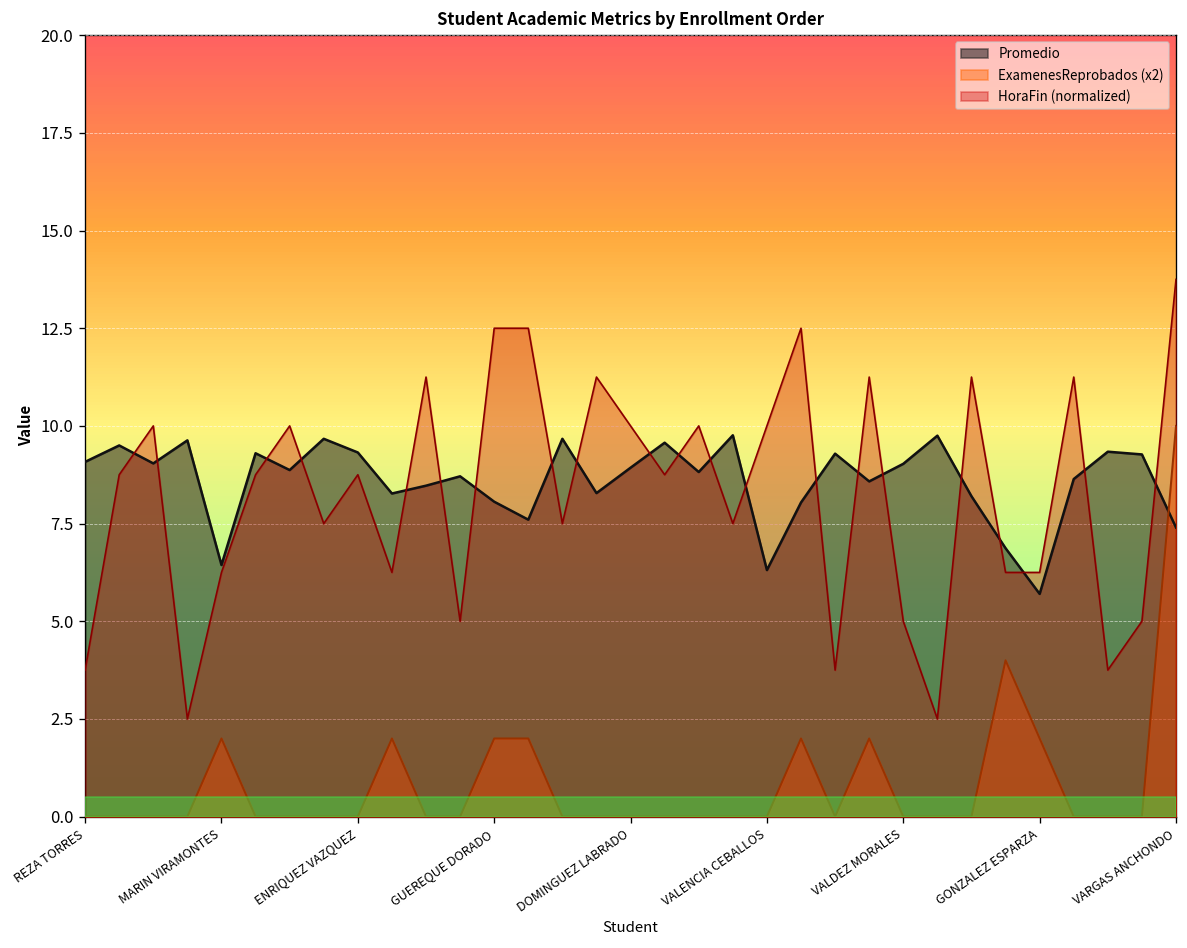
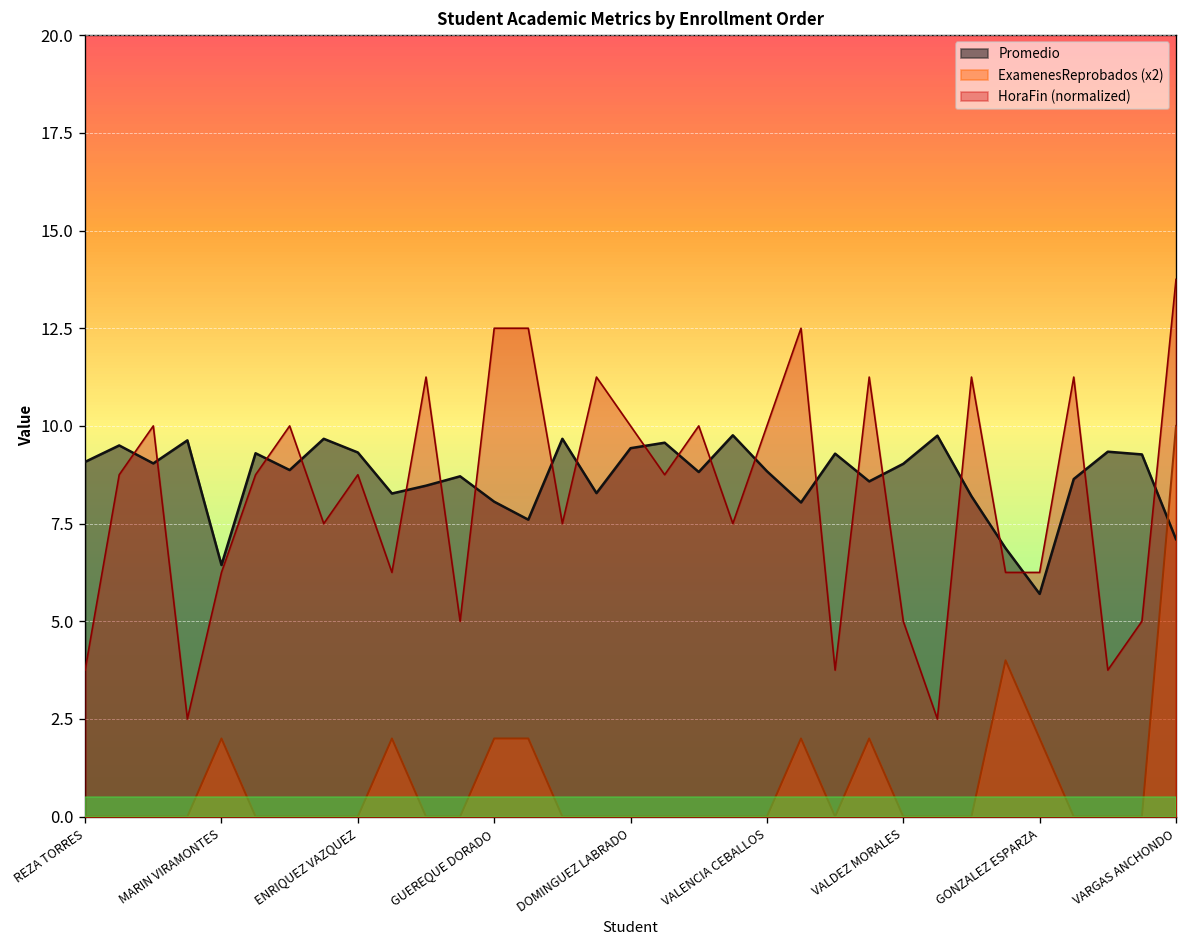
Promedio, DOMINGUEZ LABRADO: 8.9 -> 9.4
Promedio, VALENCIA CEBALLOS: 6.3 -> 8.8
Promedio, VARGAS ANCHONDO: 7.4 -> 7.1
